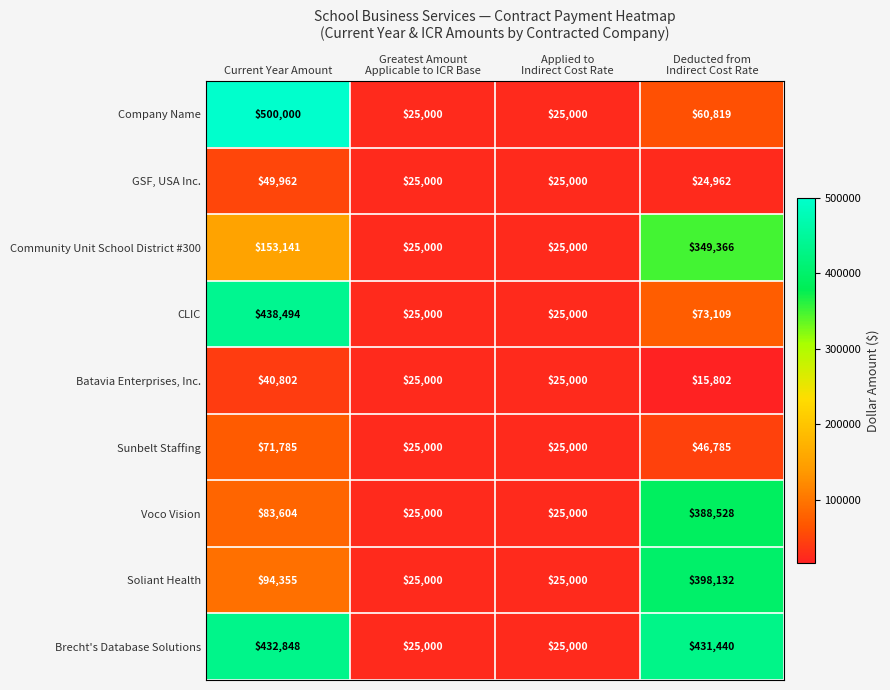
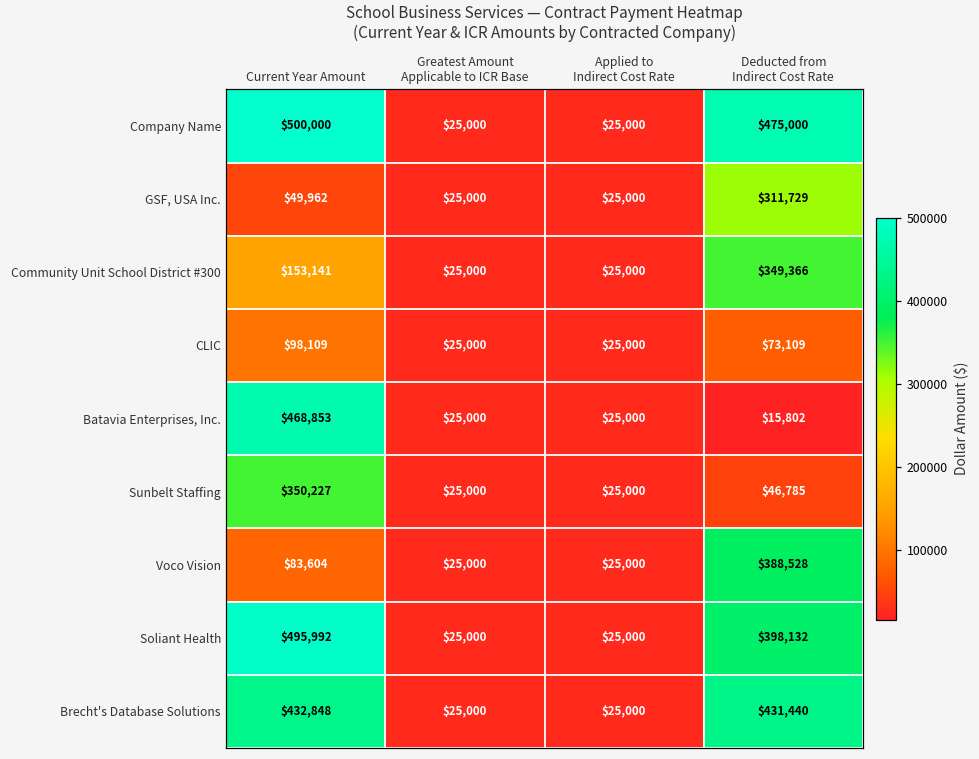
Company Name, Deducted from Indirect Cost Rate: $60,819 -> $475,000
GSF, USA Inc., Deducted from Indirect Cost Rate: $24,962 -> $311,729
CLIC, Current Year Amount: $438,494 -> $98,109
Batavia Enterprises, Inc., Current Year Amount: $40,802 -> $468,853
Sunbelt Staffing, Current Year Amount: $71,785 -> $350,227
Soliant Health, Current Year Amount: $94,355 -> $495,992
